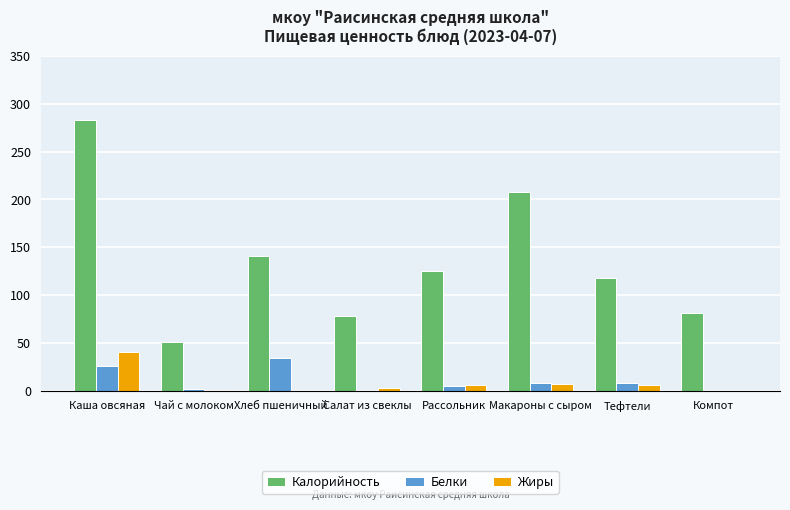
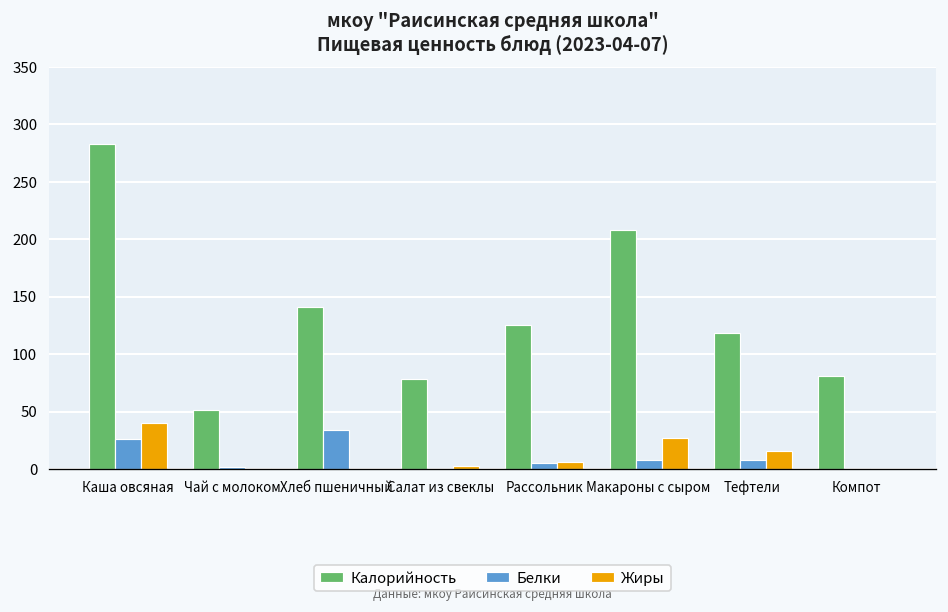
Жиры, Макароны с сыром: 10 -> 30
Жиры, Тефтели: 10 -> 20
